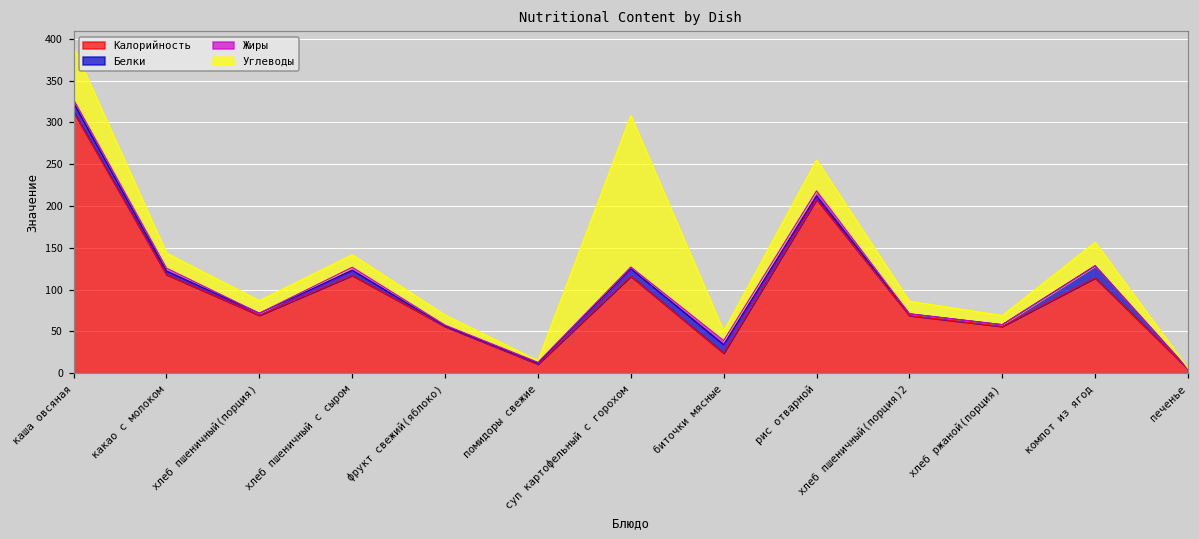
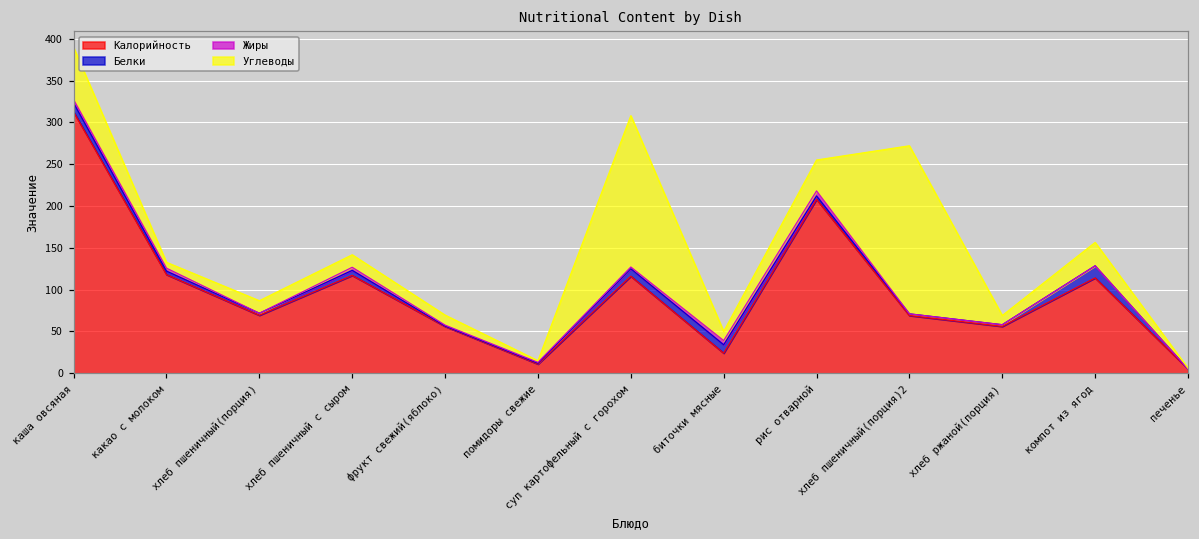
Углеводы, какао с молоком: 20 -> 10
Углеводы, хлеб пшеничный(порция)2: 20 -> 200
